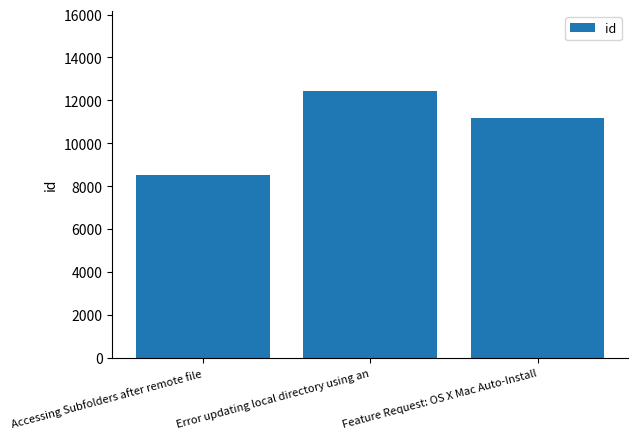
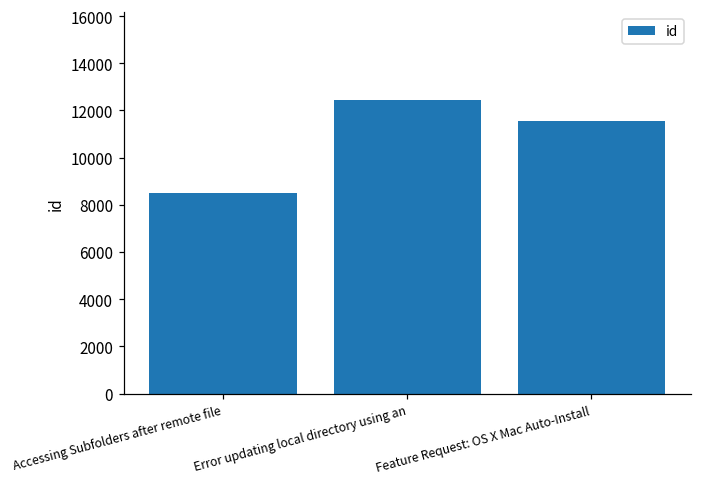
Feature Request: OS X Mac Auto-Install: 11200 -> 11600
